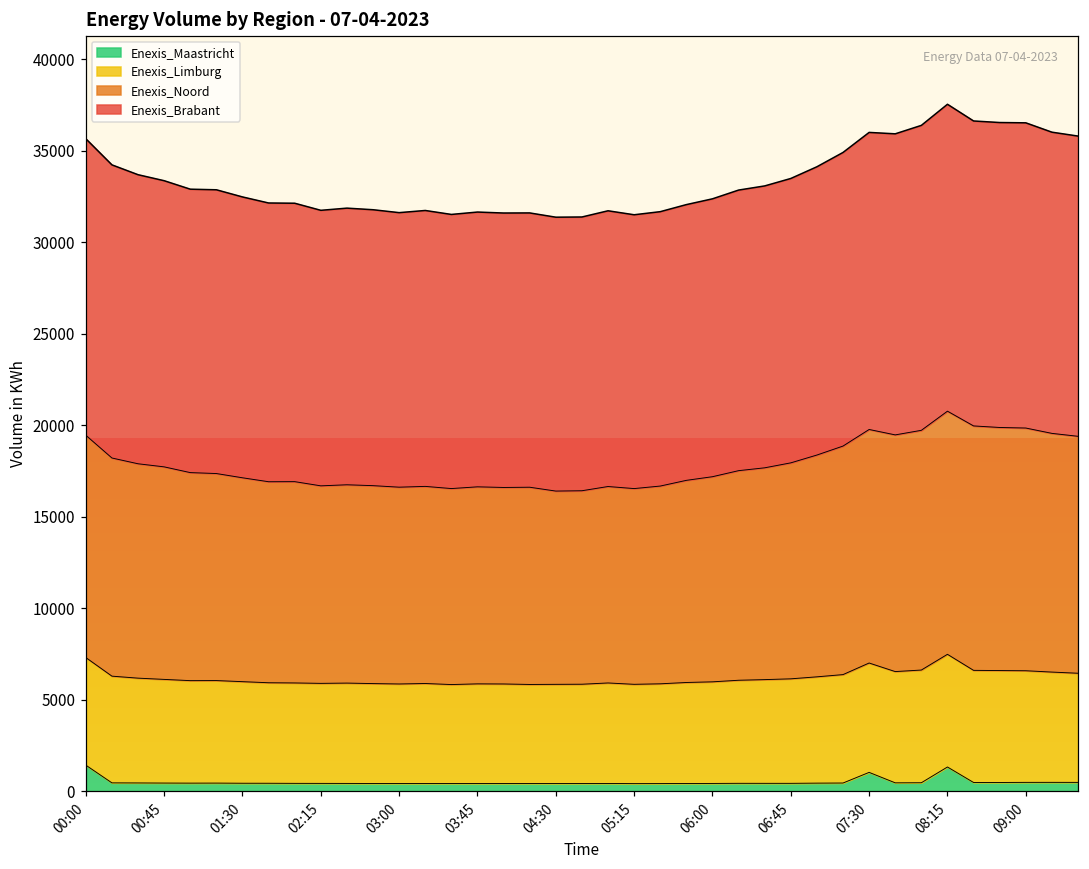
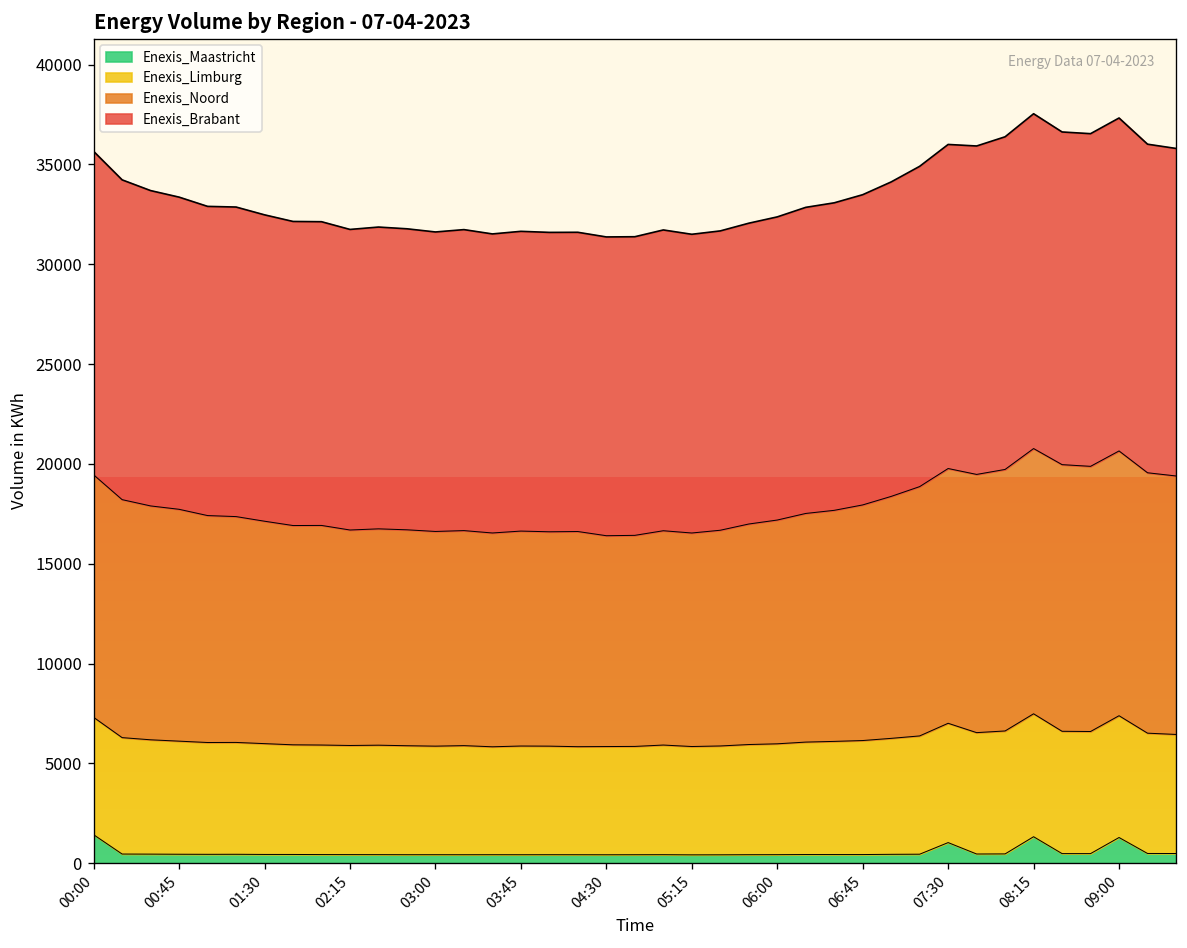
Enexis_Maastricht, 09:00: 500 -> 1300
